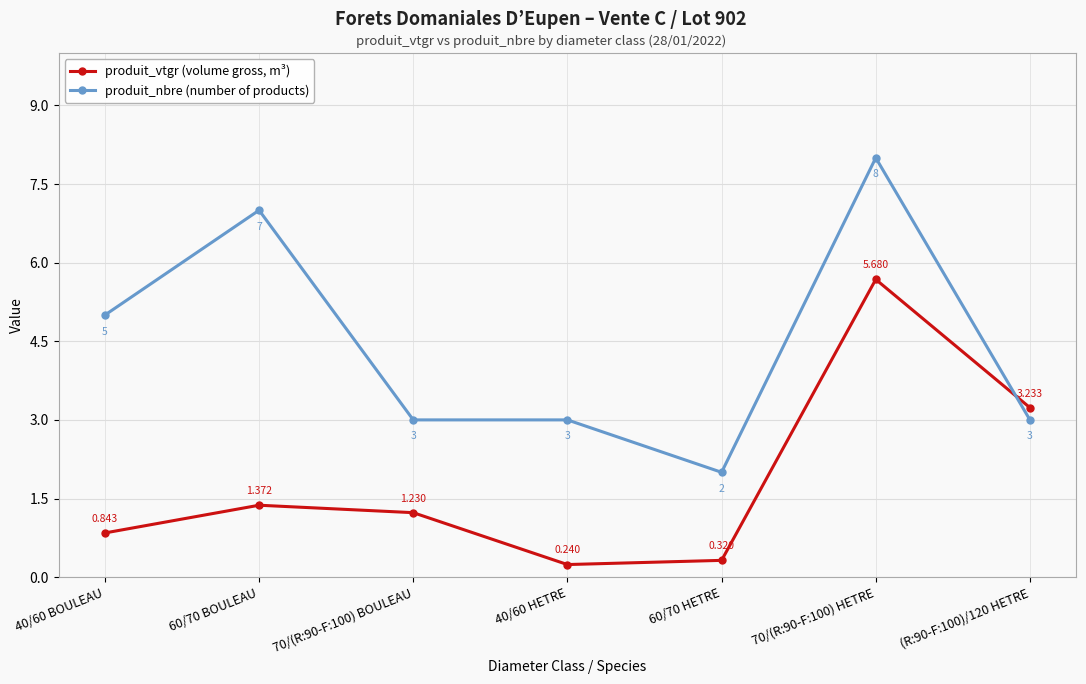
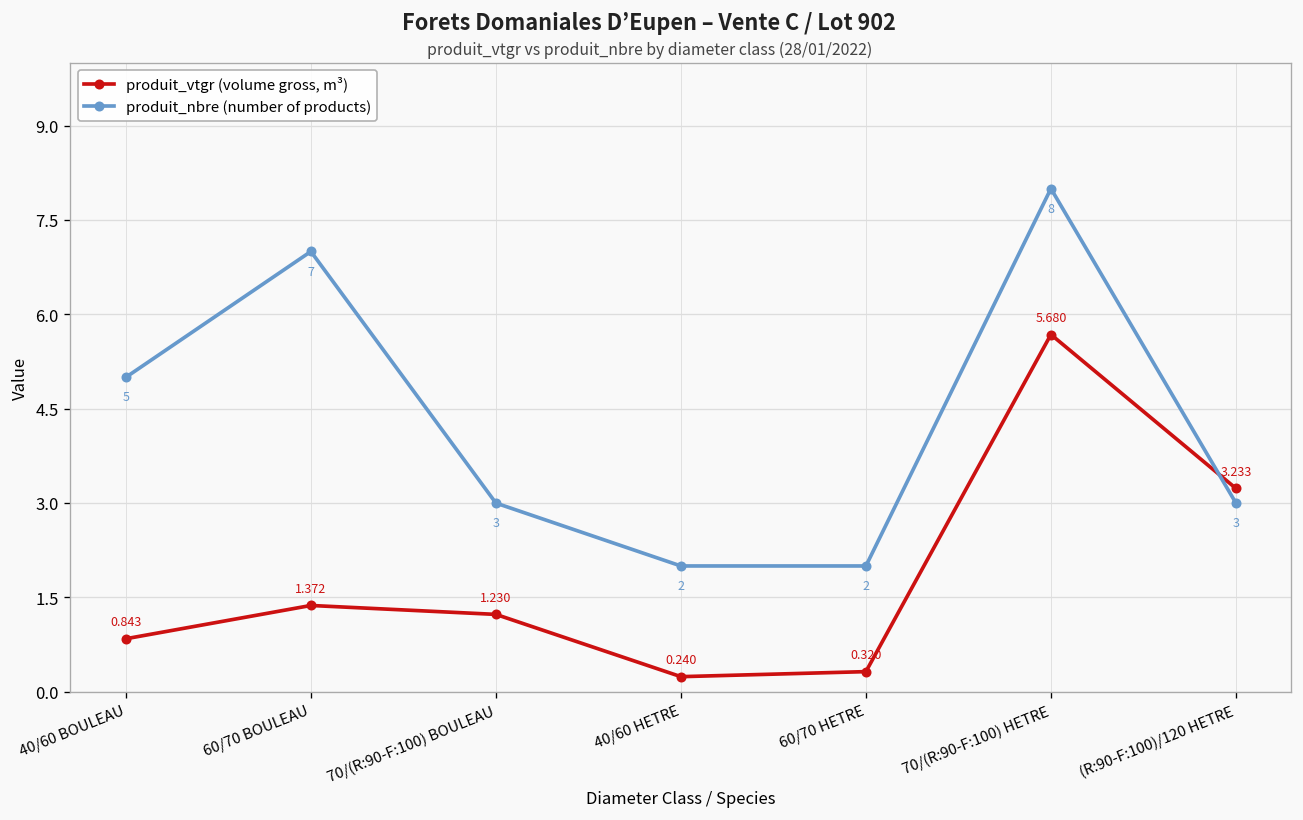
produit_nbre (number of products), 40/60 HETRE: 3 -> 2
